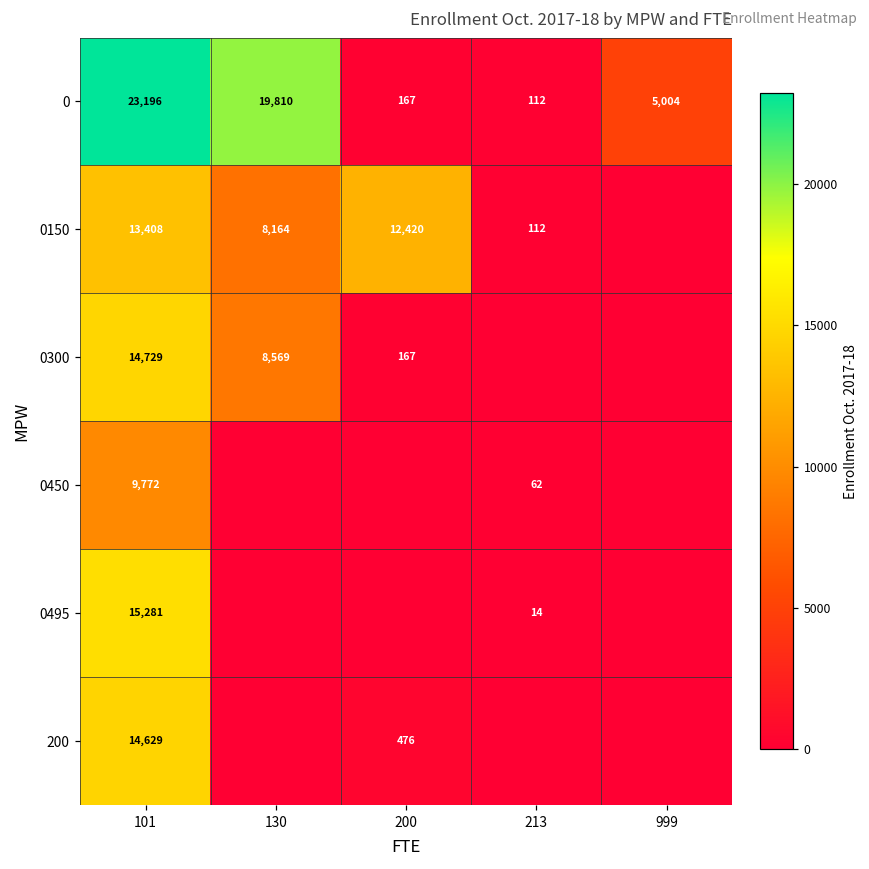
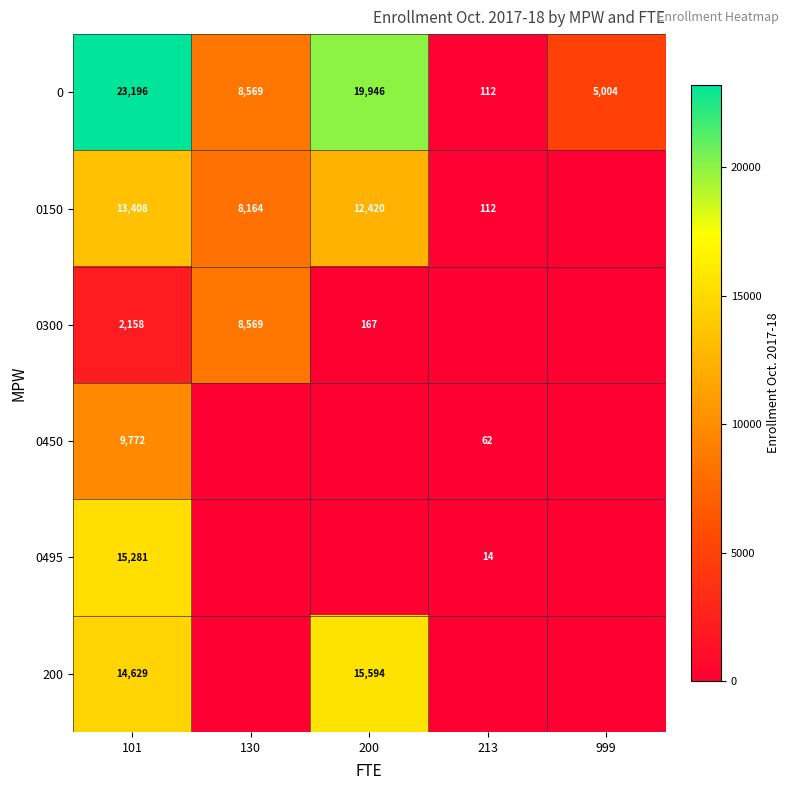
0, 130: 19,810 -> 8,569
0, 200: 167 -> 19,946
0300, 101: 14,729 -> 2,158
200, 200: 476 -> 15,594
